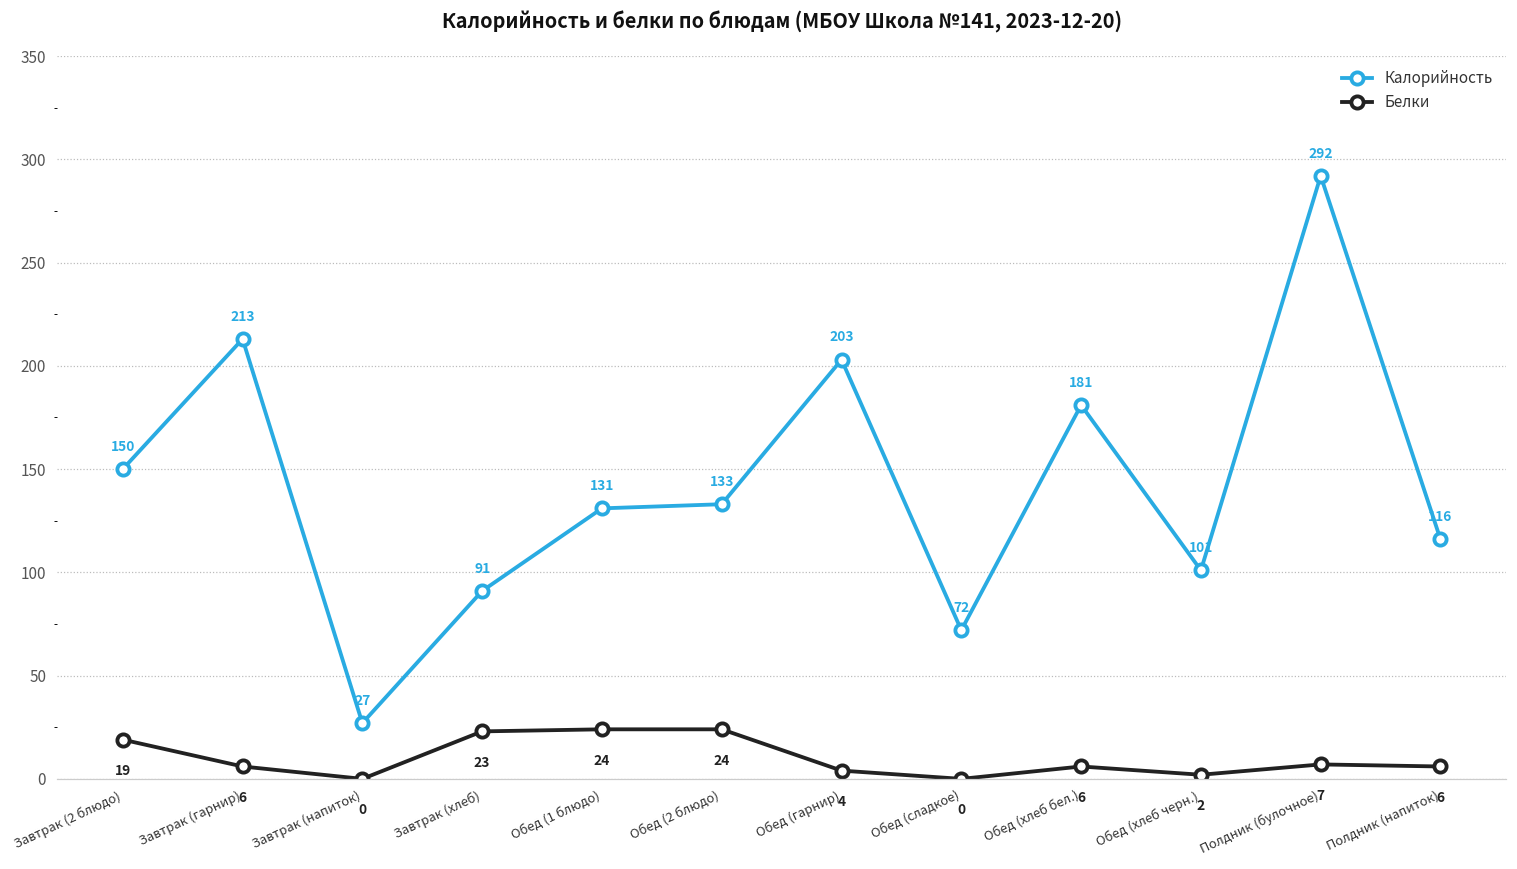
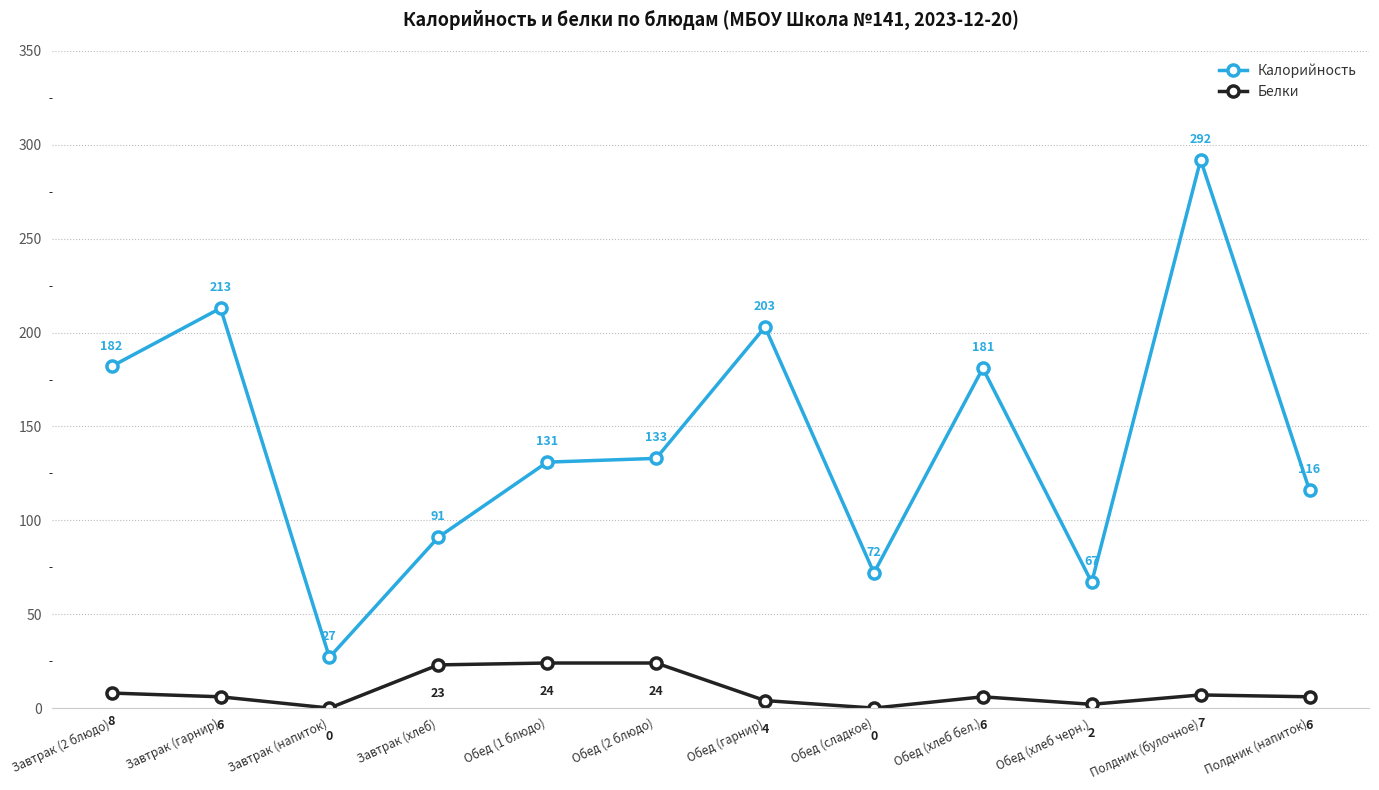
Калорийность, Завтрак (2 блюдо): 150 -> 182
Белки, Завтрак (2 блюдо): 19 -> 8
Калорийность, Обед (хлеб черн.): 101 -> 67
